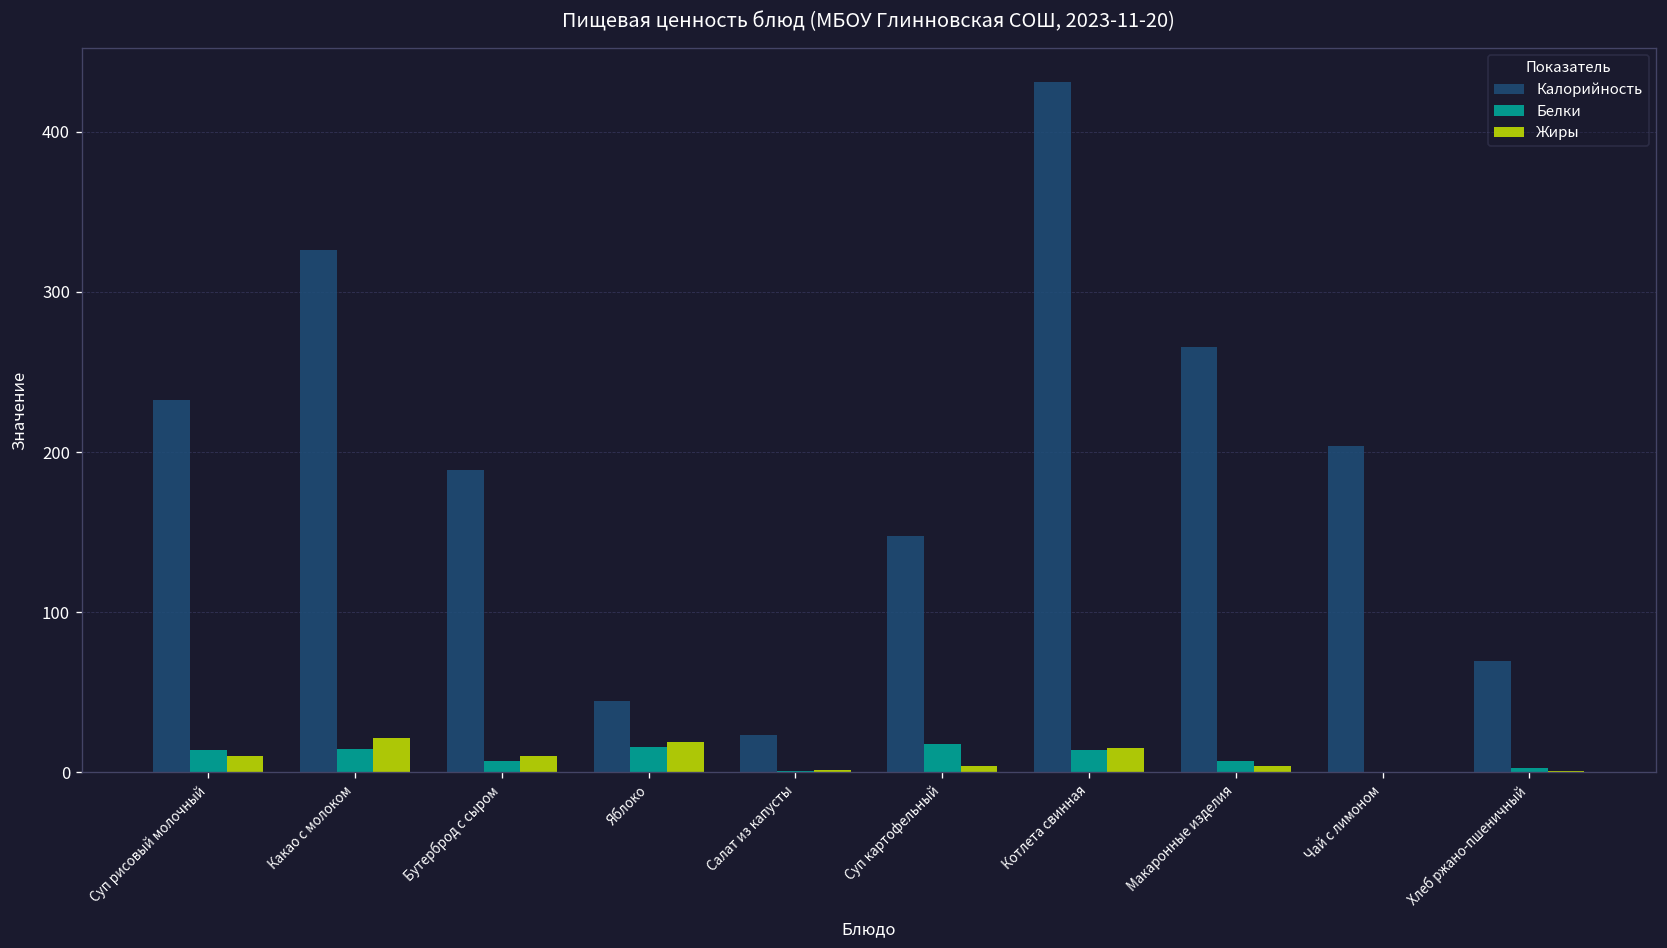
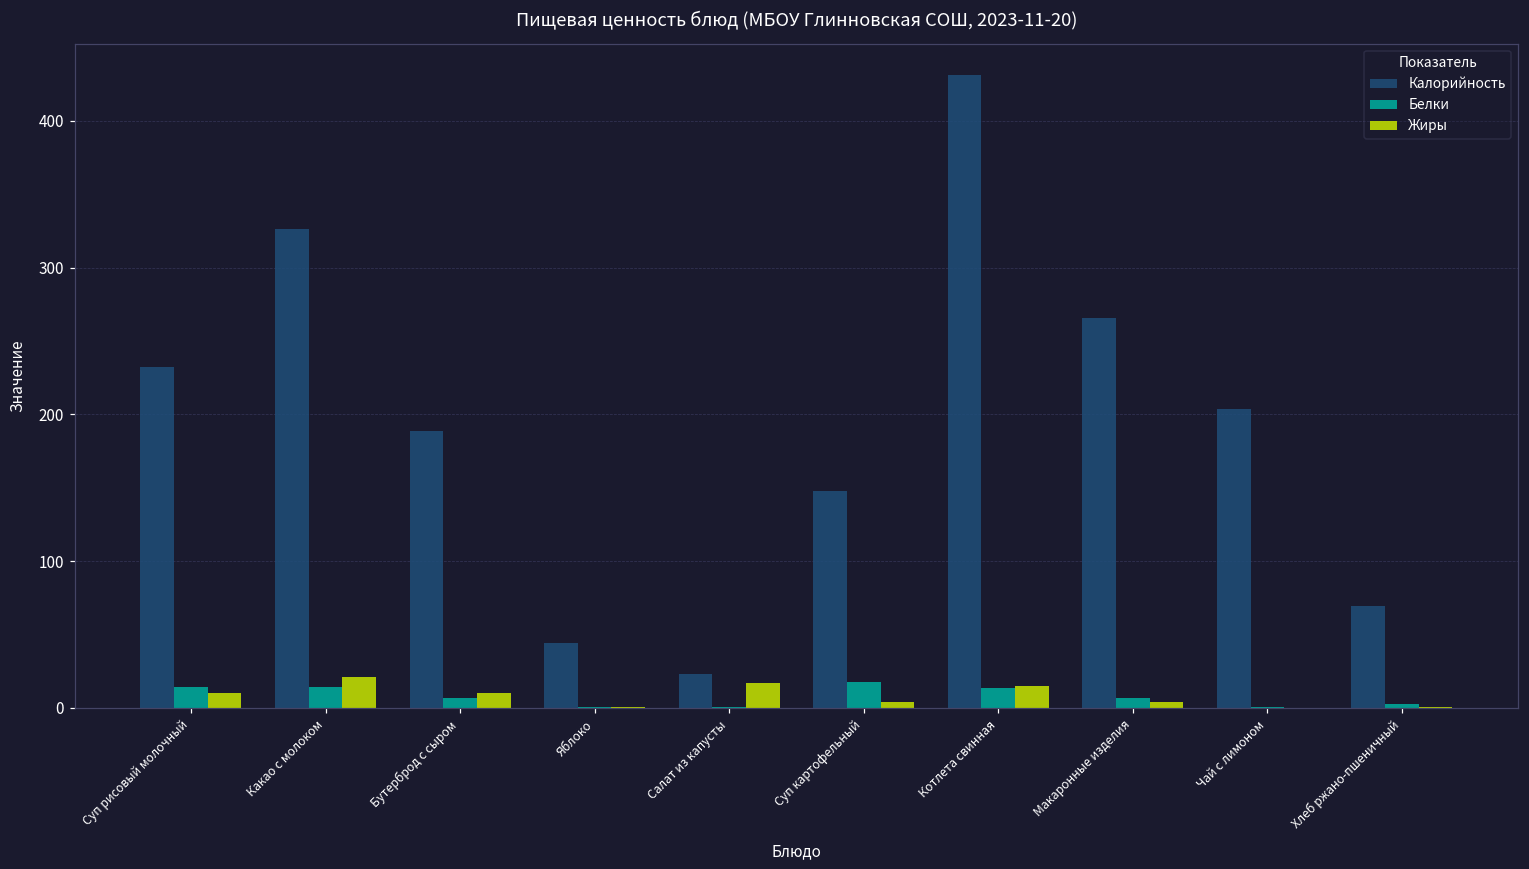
Белки, Яблоко: 16 -> 0
Жиры, Яблоко: 19 -> 0
Жиры, Салат из капусты: 1 -> 17
